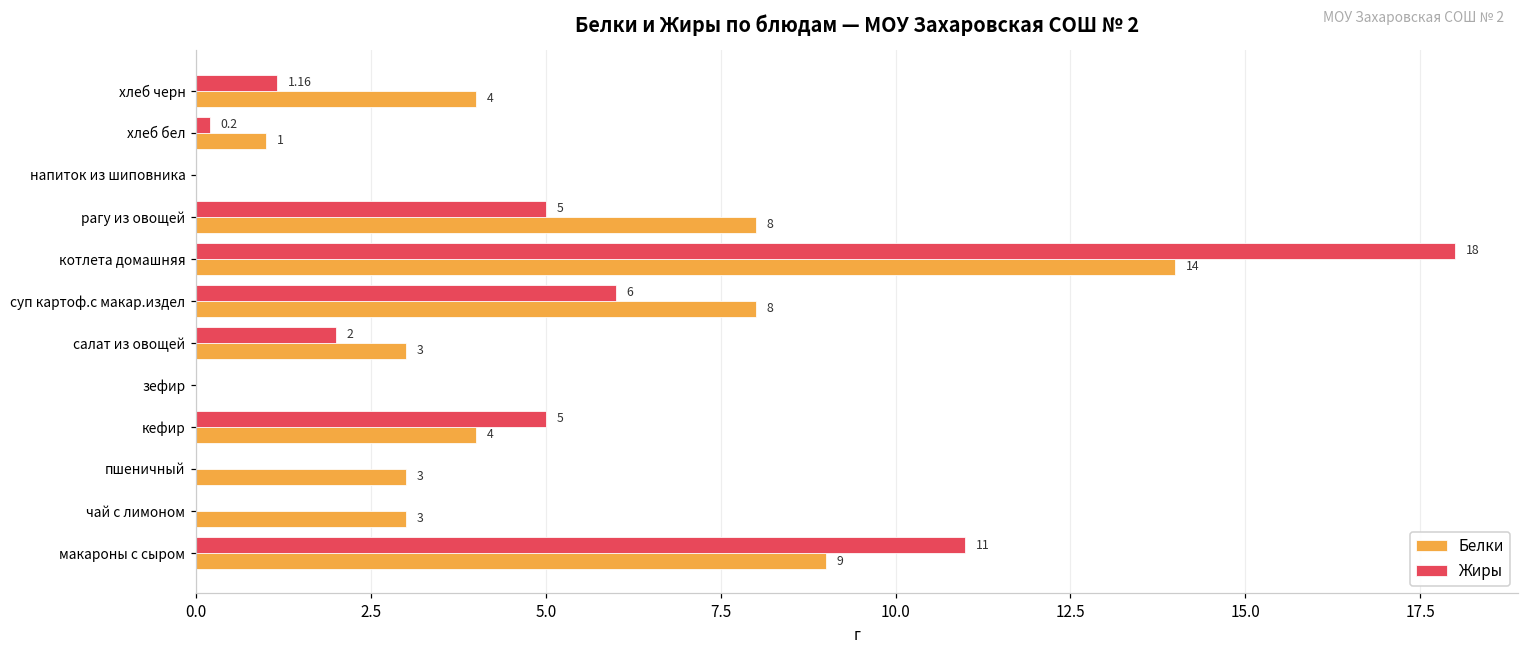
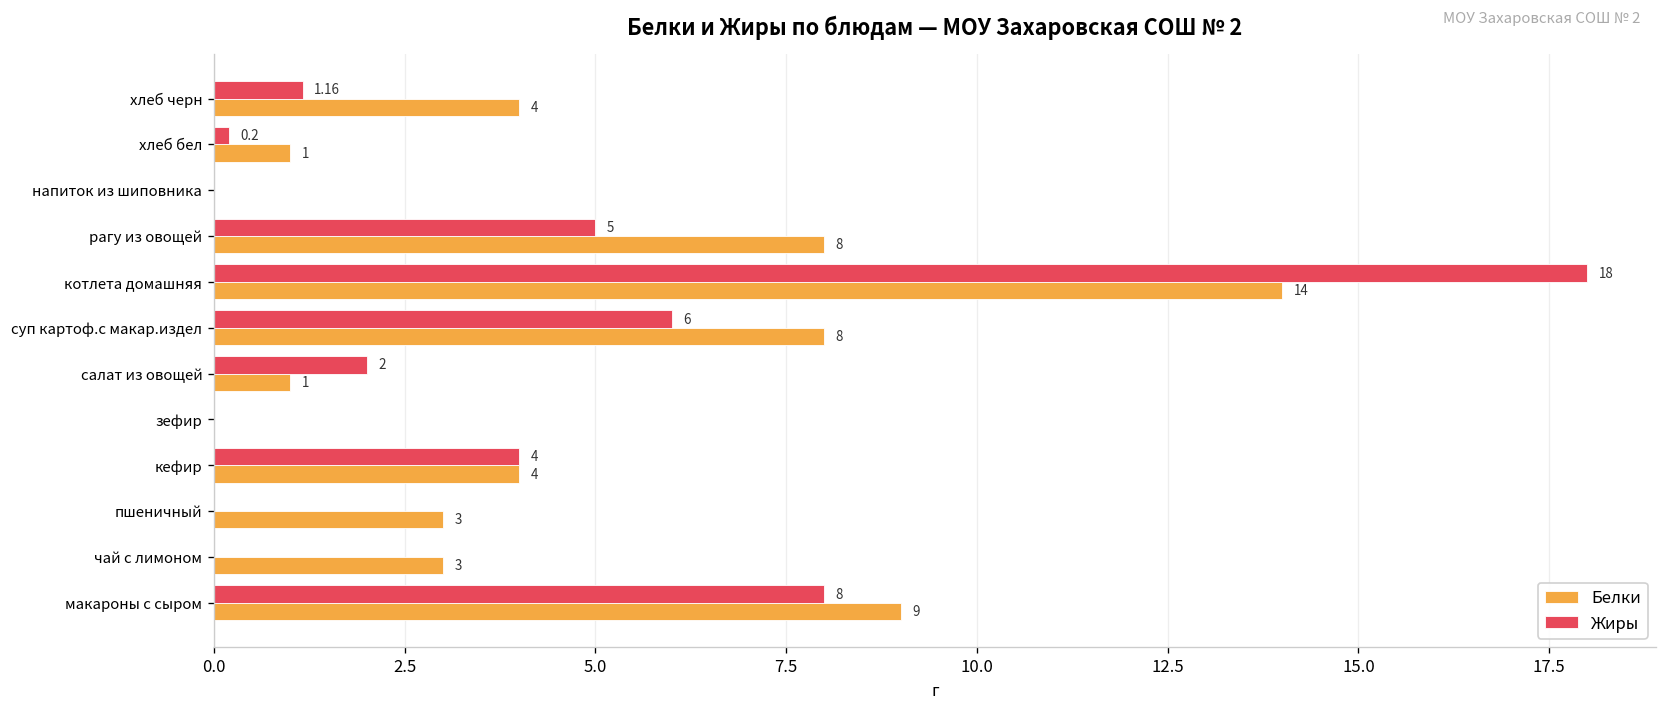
Белки, салат из овощей: 3 -> 1
Жиры, кефир: 5 -> 4
Жиры, макароны с сыром: 11 -> 8
